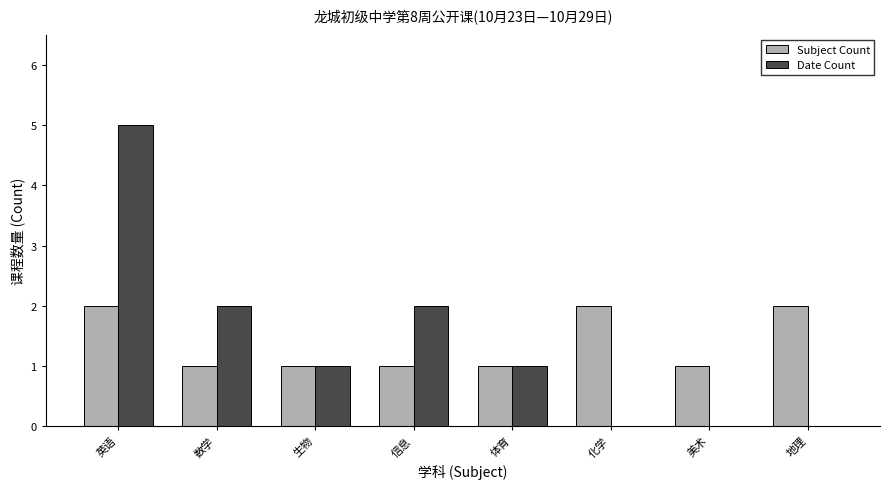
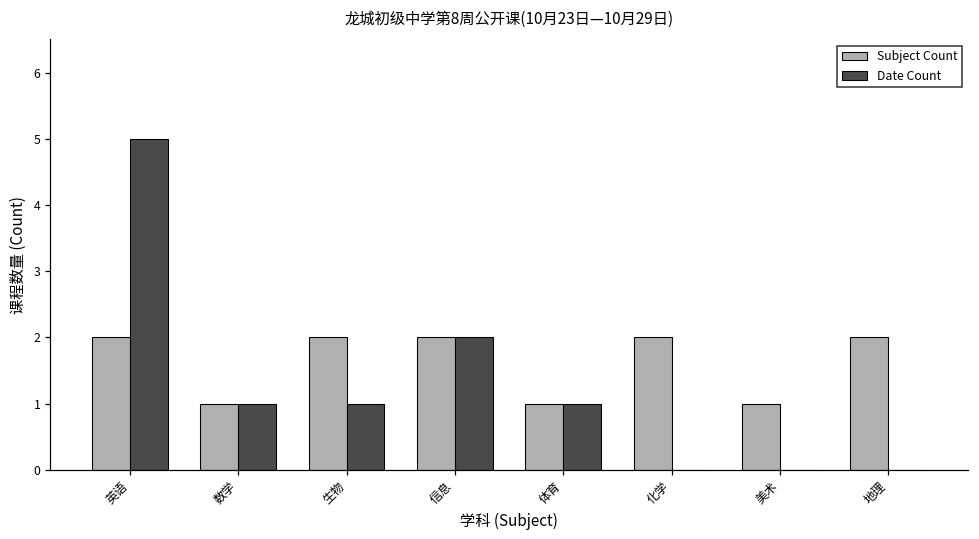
Date Count, 数学: 2 -> 1
Subject Count, 生物: 1 -> 2
Subject Count, 信息: 1 -> 2
